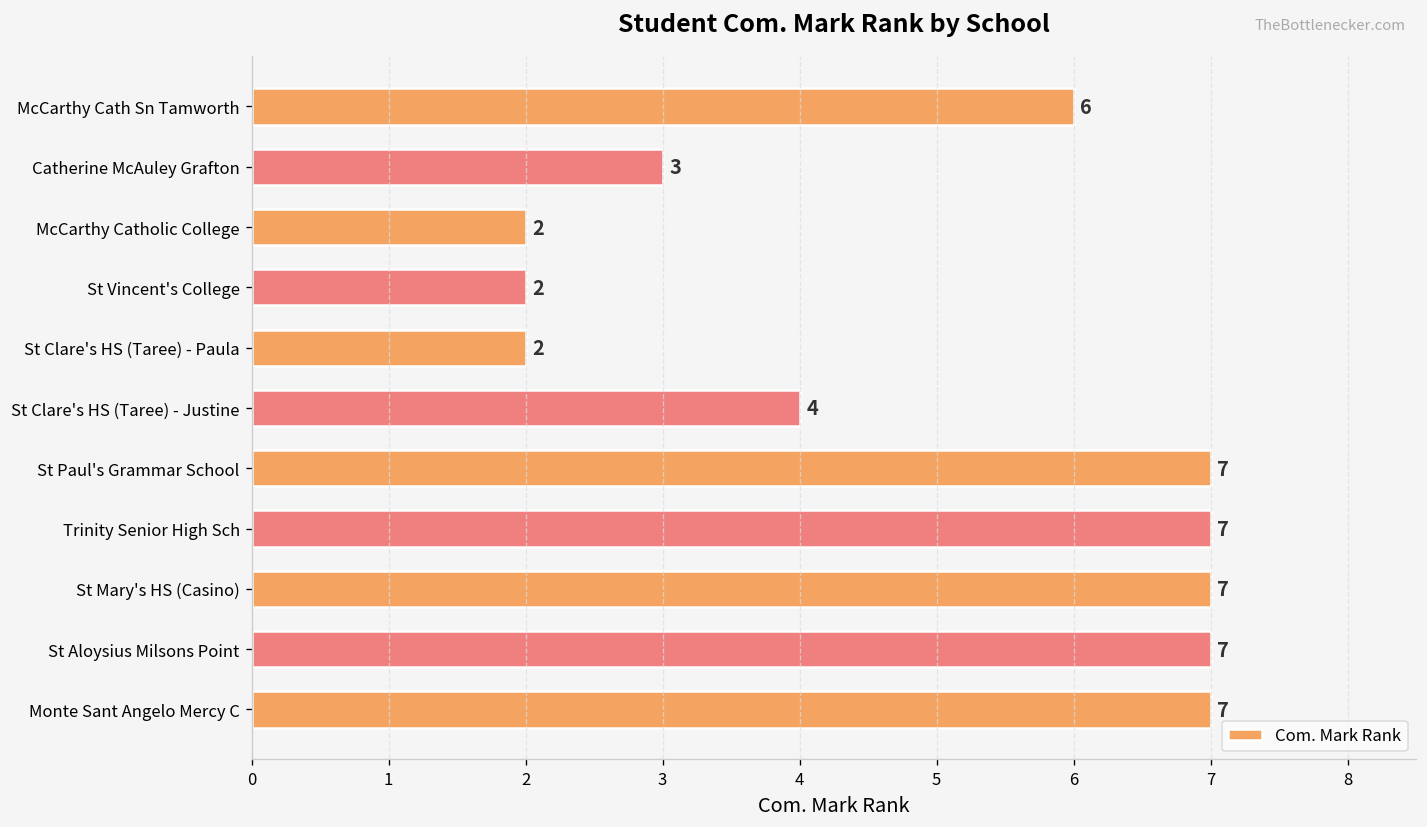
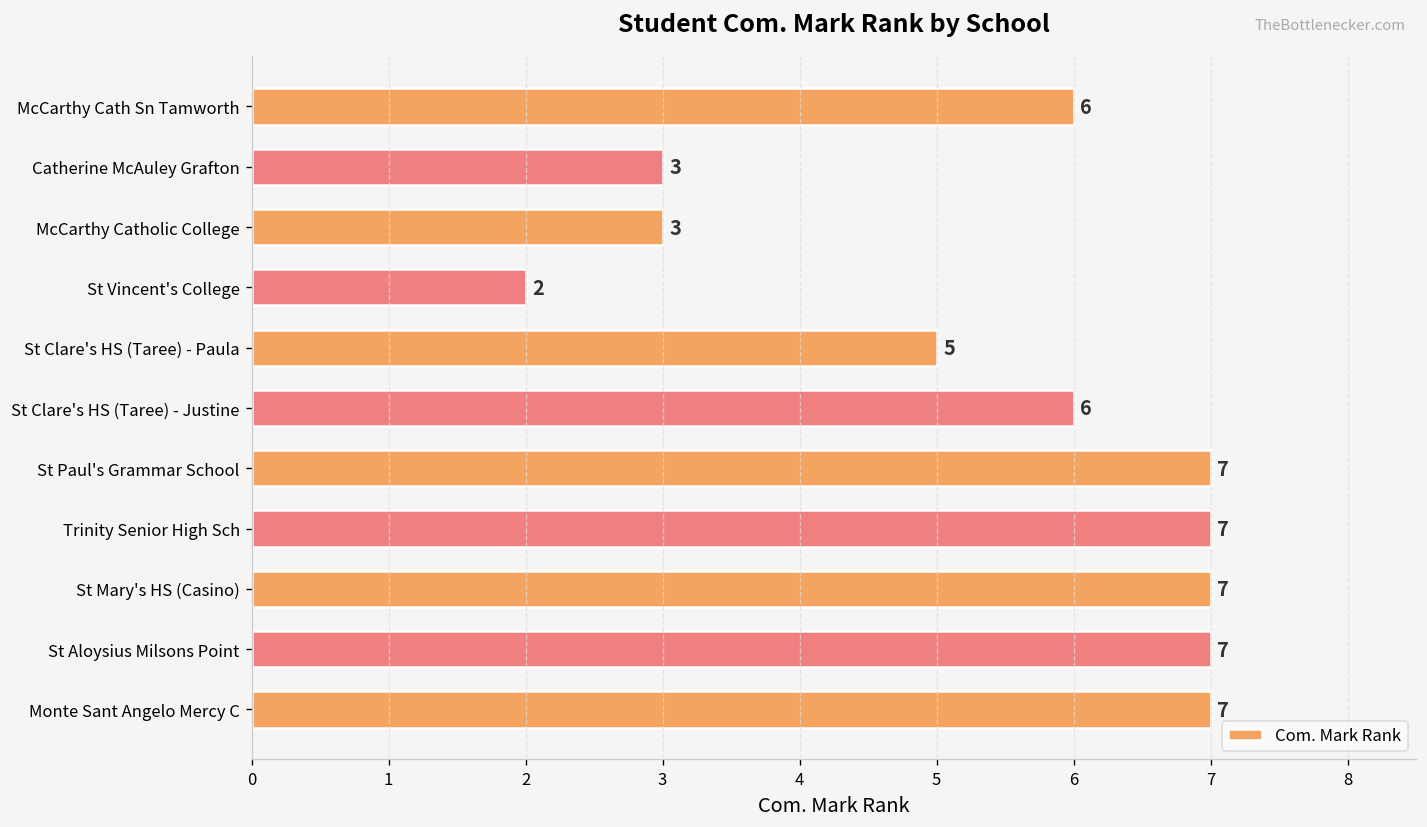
McCarthy Catholic College: 2 -> 3
St Clare's HS (Taree) - Paula: 2 -> 5
St Clare's HS (Taree) - Justine: 4 -> 6
